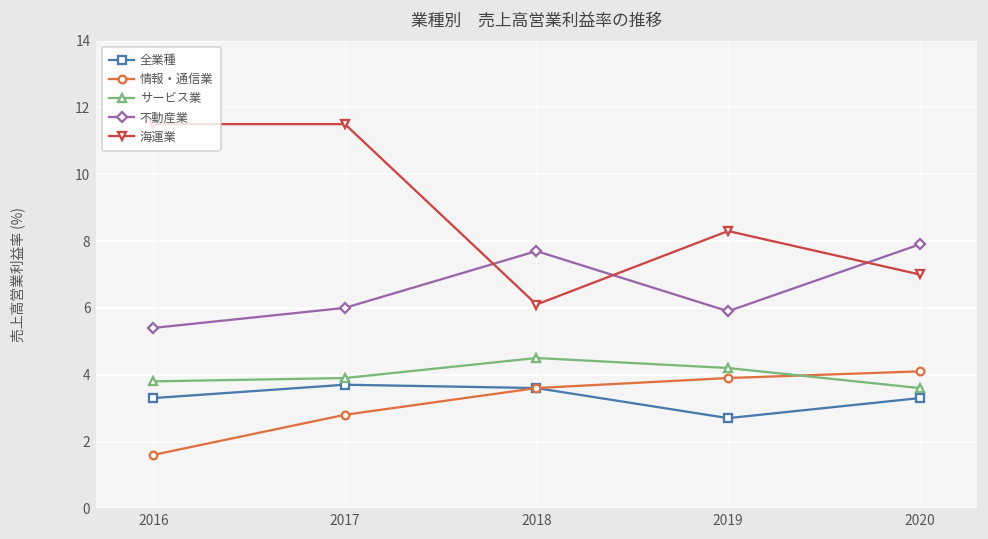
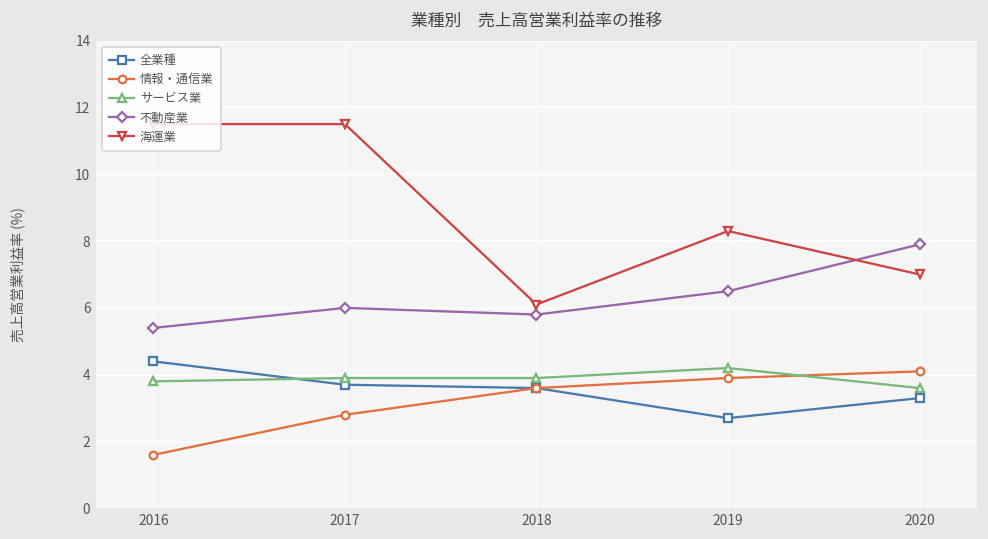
全業種, 2016: 3.3 -> 4.4
サービス業, 2018: 4.5 -> 3.9
不動産業, 2018: 7.7 -> 5.8
不動産業, 2019: 5.9 -> 6.5
